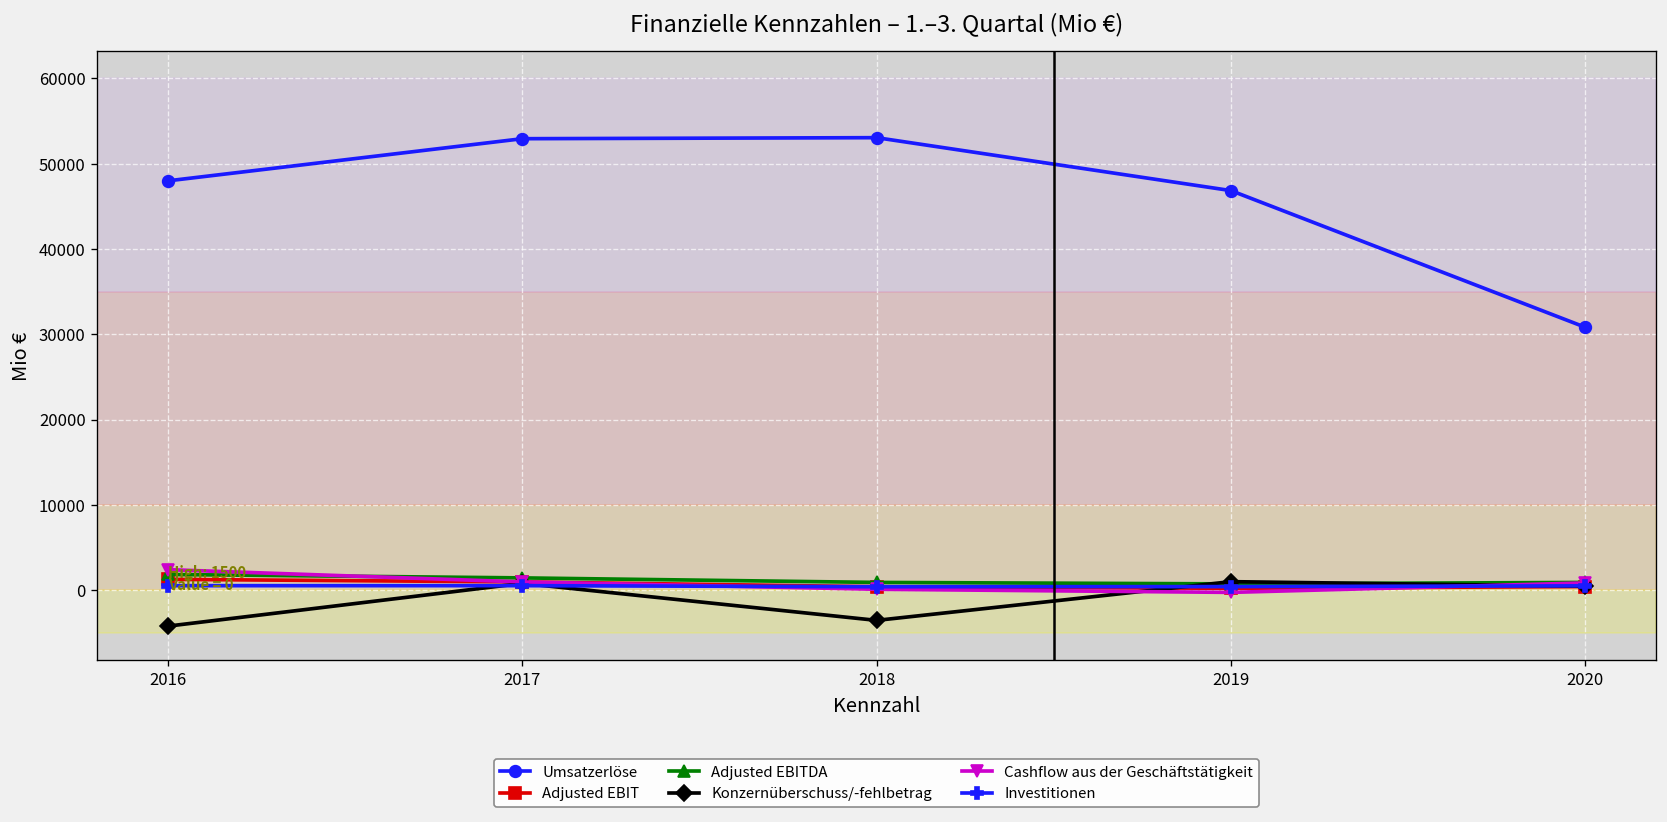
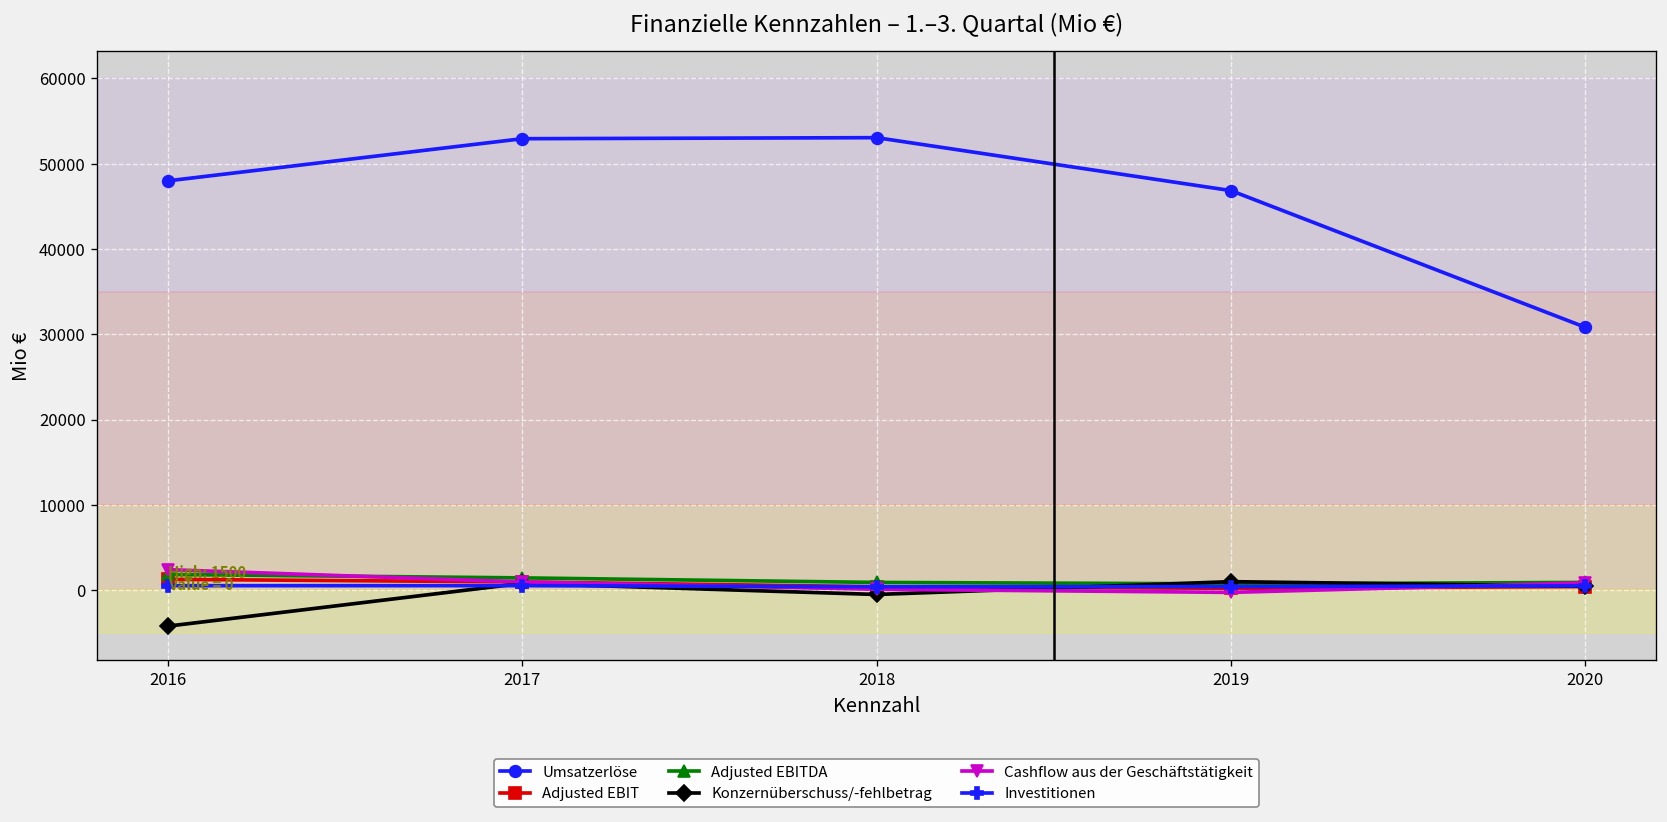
Konzernüberschuss/-fehlbetrag, 2018: -4000 -> -1000
